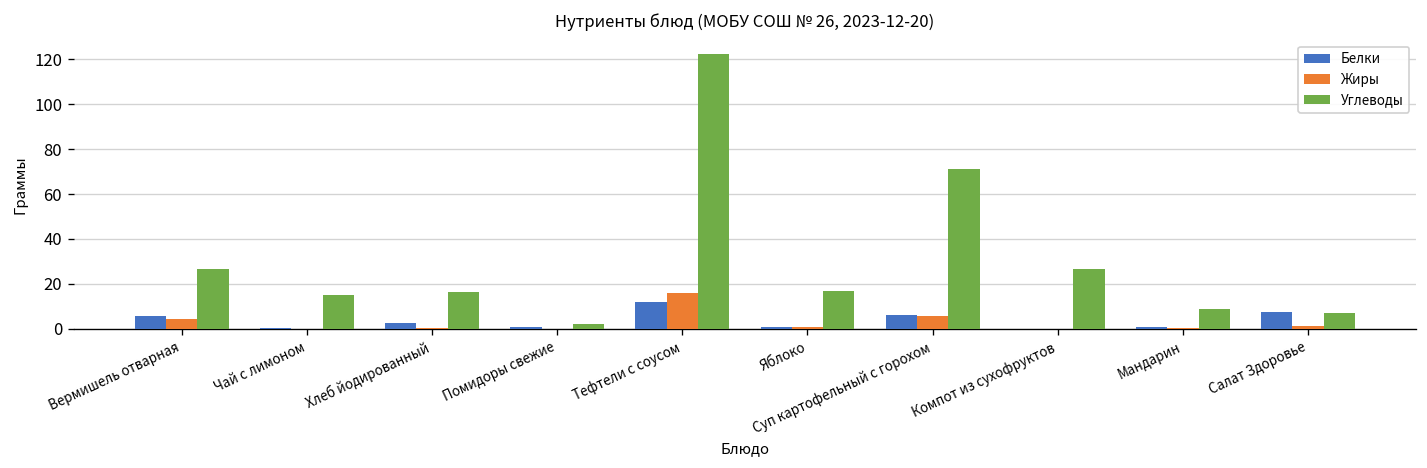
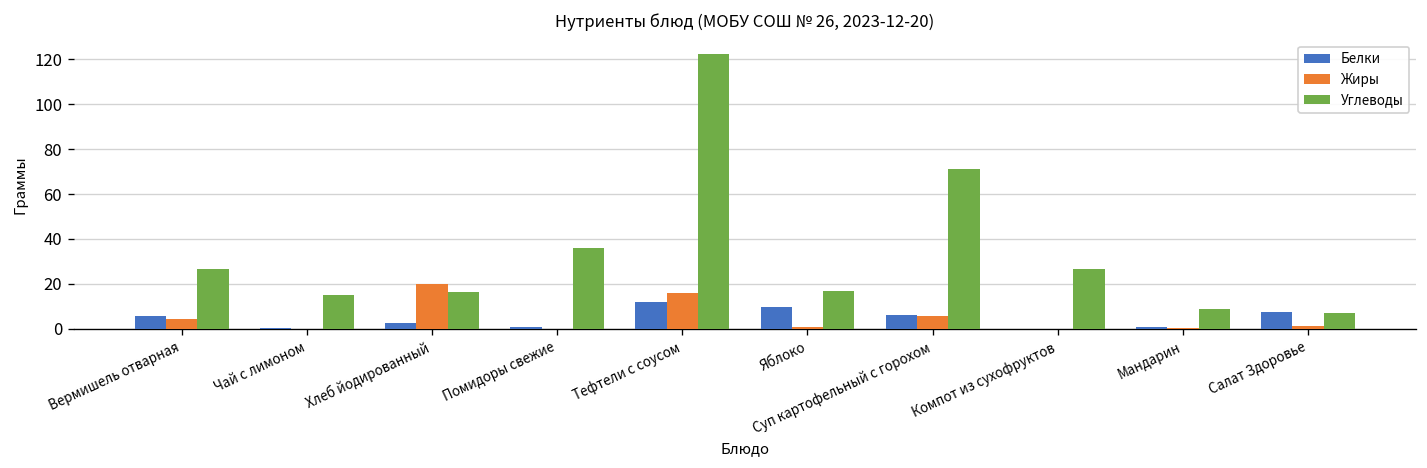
Жиры, Хлеб йодированный: 0 -> 20
Углеводы, Помидоры свежие: 2 -> 36
Белки, Яблоко: 1 -> 10
